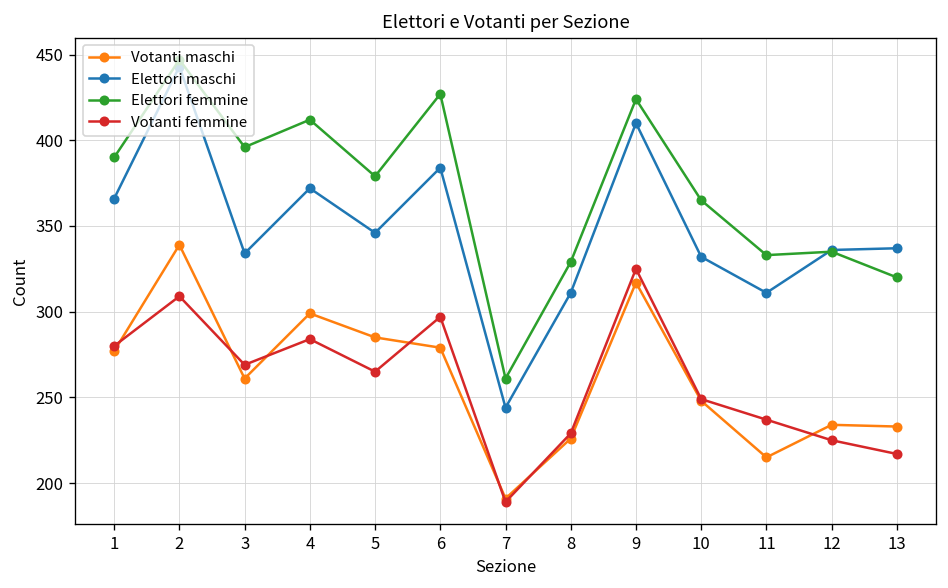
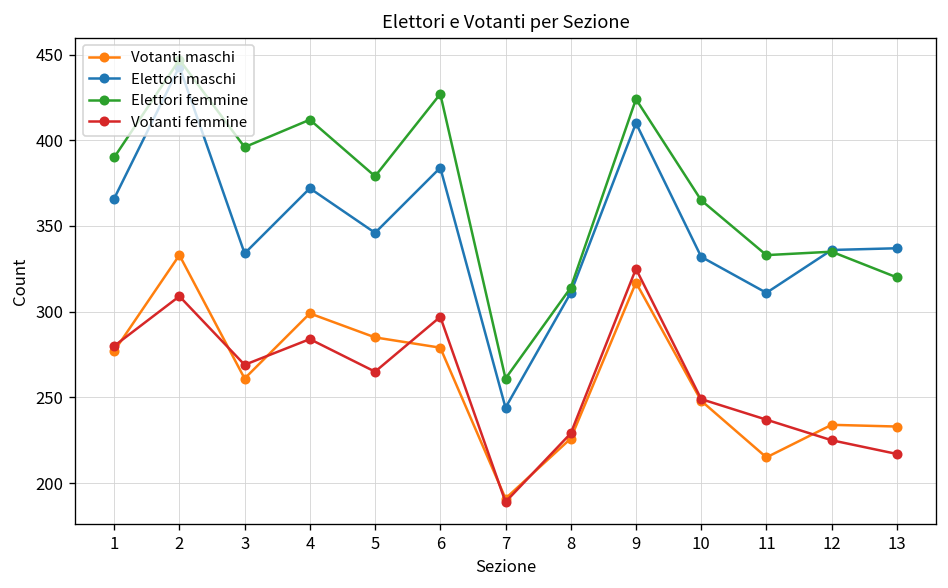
Votanti maschi, 2: 339 -> 333
Elettori femmine, 8: 329 -> 314
